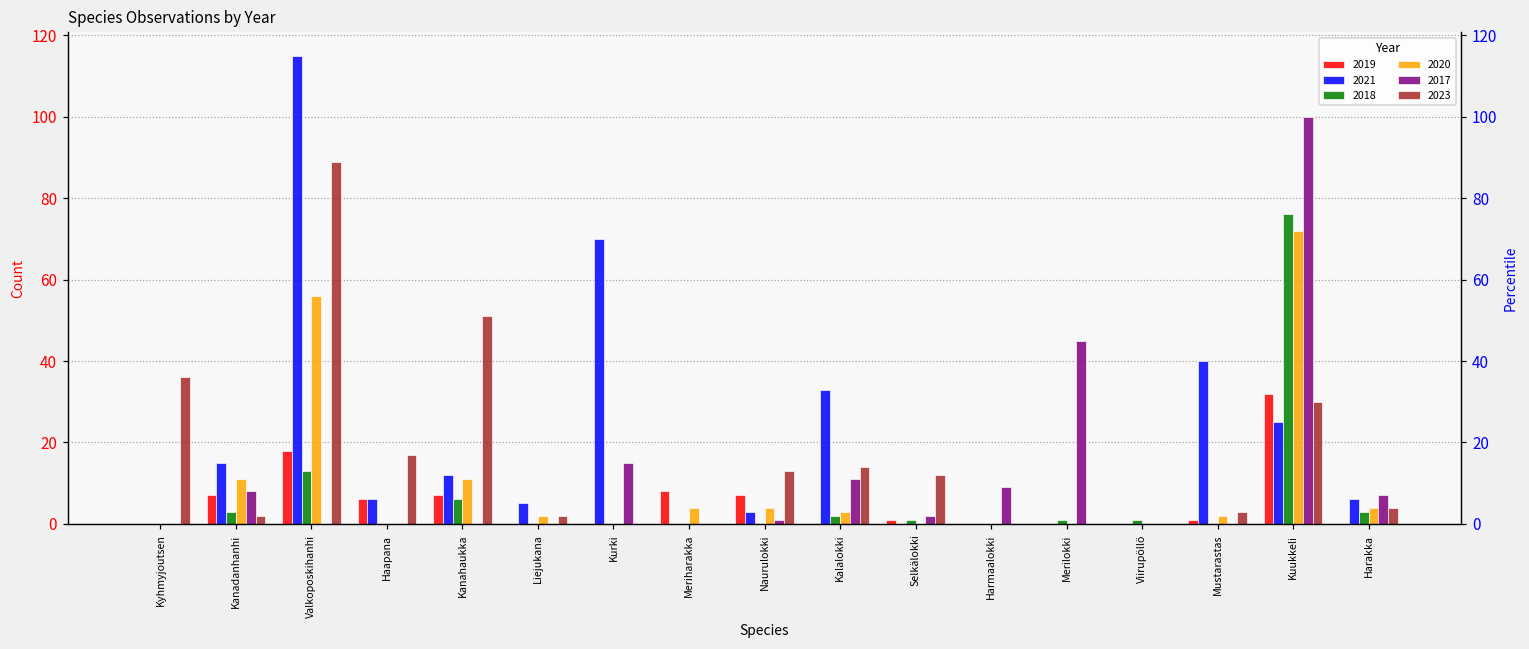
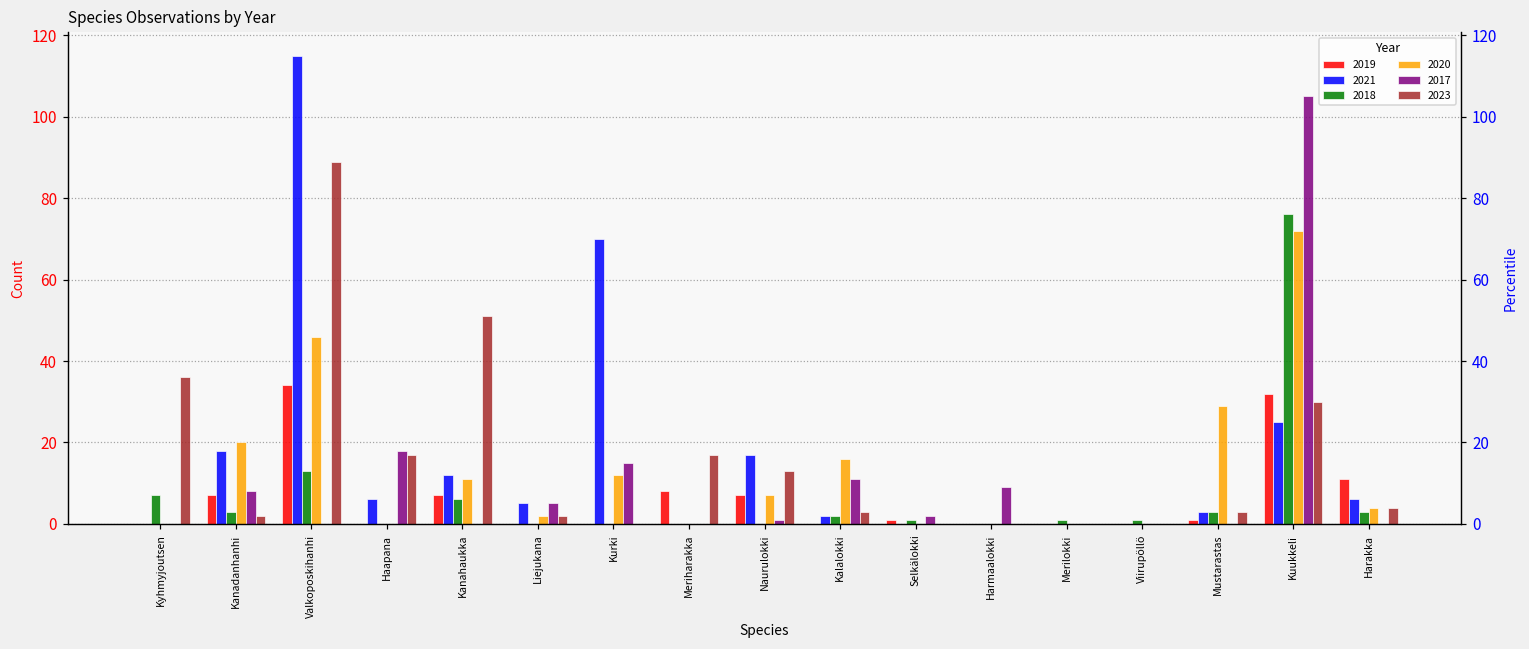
2018, Kyhmyjoutsen: 0 -> 7
2021, Kanadanhanhi: 15 -> 18
2020, Kanadanhanhi: 11 -> 20
2019, Valkoposkihanhi: 18 -> 34
2020, Valkoposkihanhi: 56 -> 46
2019, Haapana: 6 -> 0
2017, Haapana: 0 -> 18
2017, Liejukana: 0 -> 5
2020, Kurki: 0 -> 12
2020, Meriharakka: 4 -> 0
2023, Meriharakka: 0 -> 17
2021, Naurulokki: 3 -> 17
2020, Naurulokki: 4 -> 7
2021, Kalalokki: 33 -> 2
2020, Kalalokki: 3 -> 16
2023, Kalalokki: 14 -> 3
2023, Selkälokki: 12 -> 0
2017, Merilokki: 45 -> 0
2021, Mustarastas: 40 -> 3
2018, Mustarastas: 0 -> 3
2020, Mustarastas: 2 -> 29
2017, Kuukkeli: 100 -> 105
2019, Harakka: 0 -> 11
2017, Harakka: 7 -> 0
